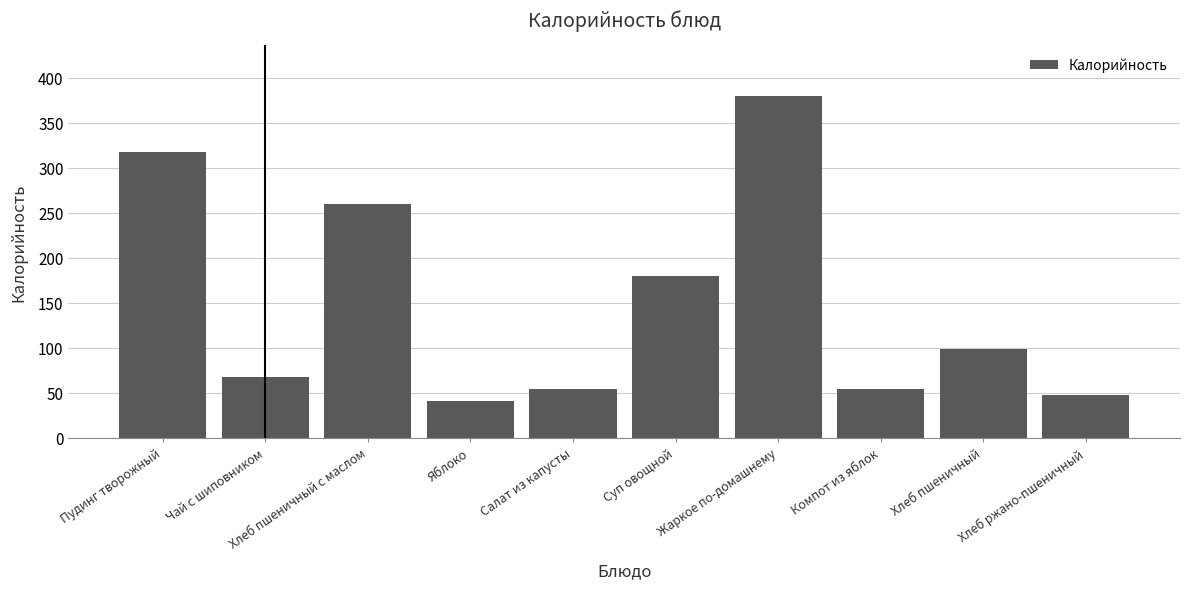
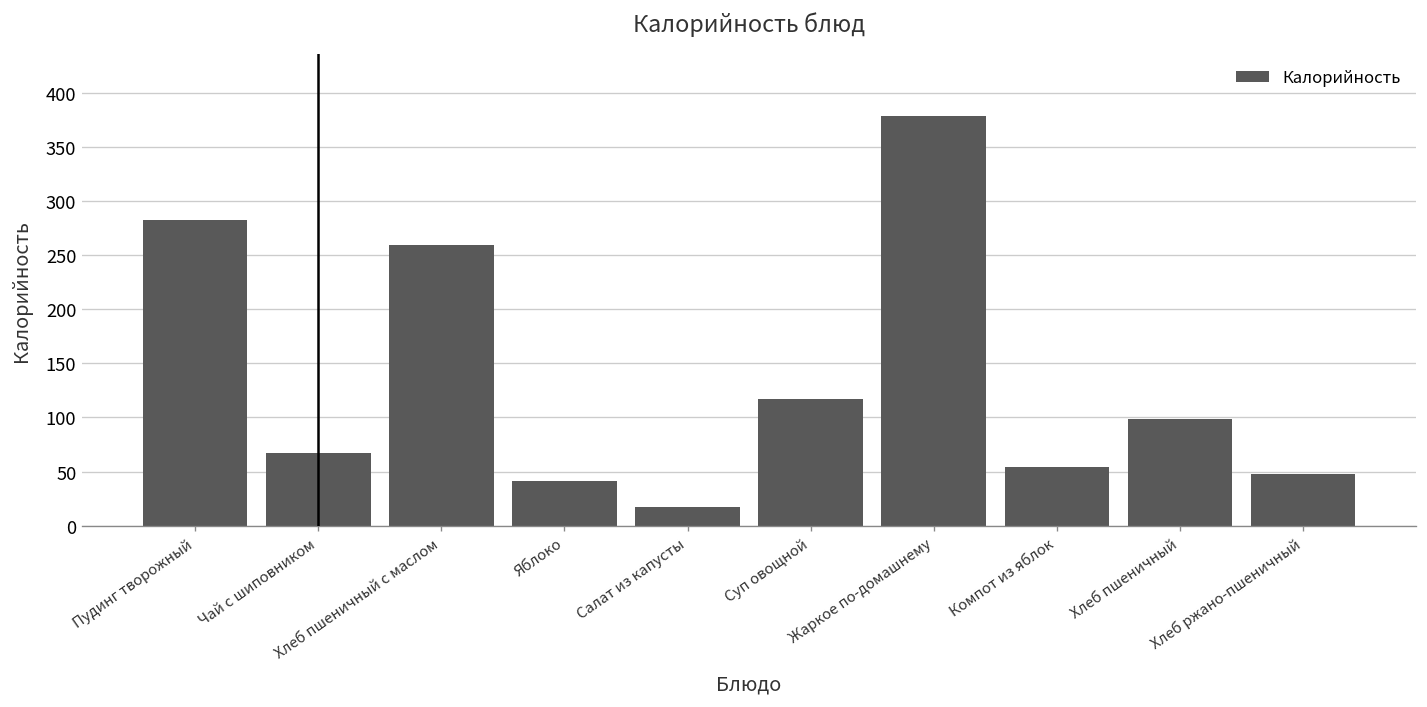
Пудинг творожный: 320 -> 280
Салат из капусты: 50 -> 20
Суп овощной: 180 -> 120
